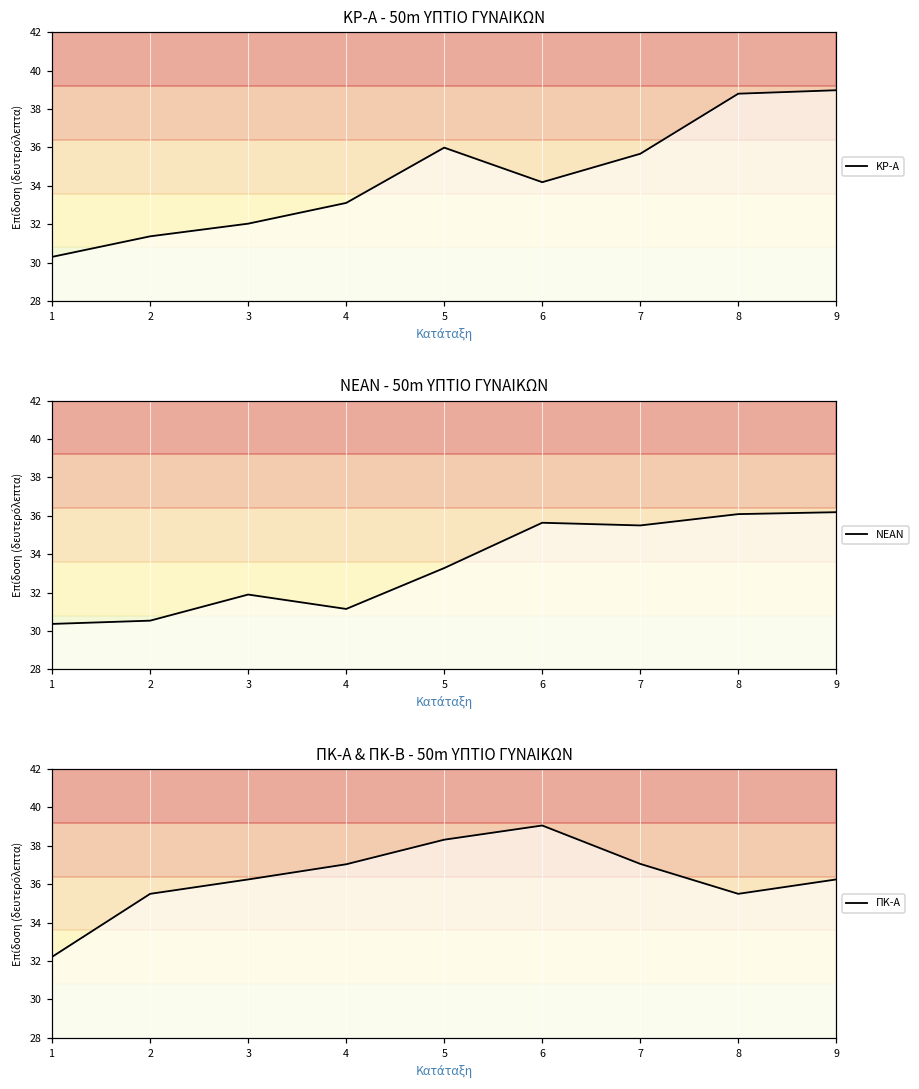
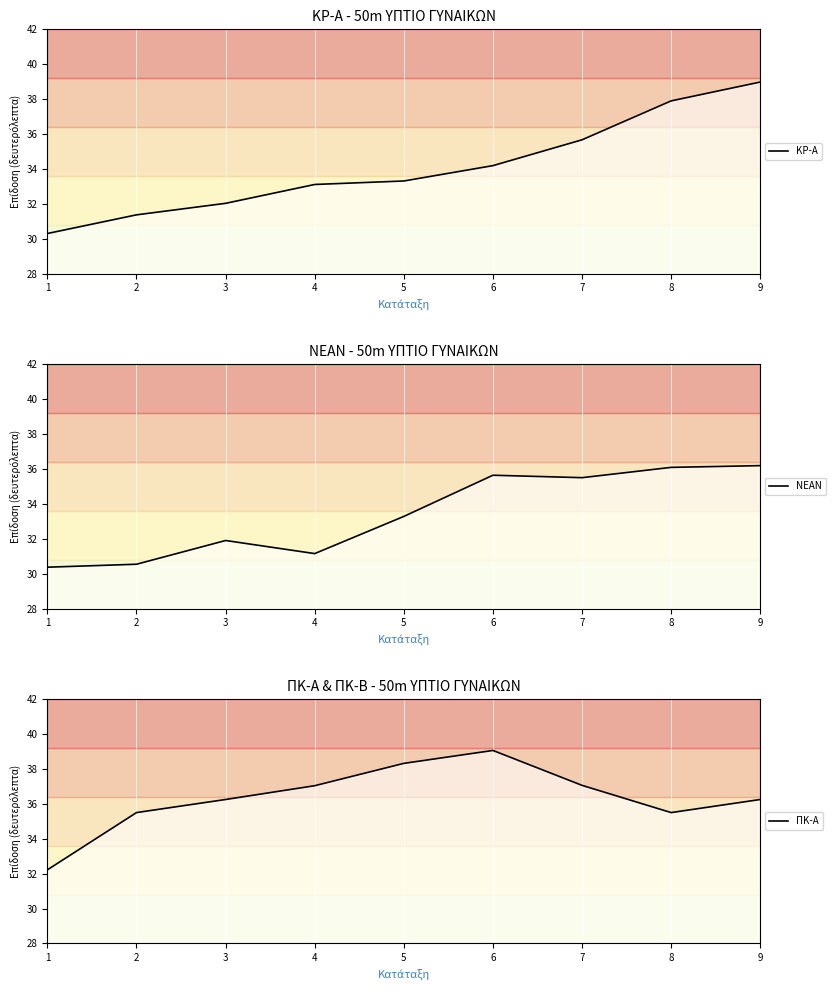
ΚΡ-Α - 50m ΥΠΤΙΟ ΓΥΝΑΙΚΩΝ, 5: 36.0 -> 33.3
ΚΡ-Α - 50m ΥΠΤΙΟ ΓΥΝΑΙΚΩΝ, 8: 38.8 -> 37.9
